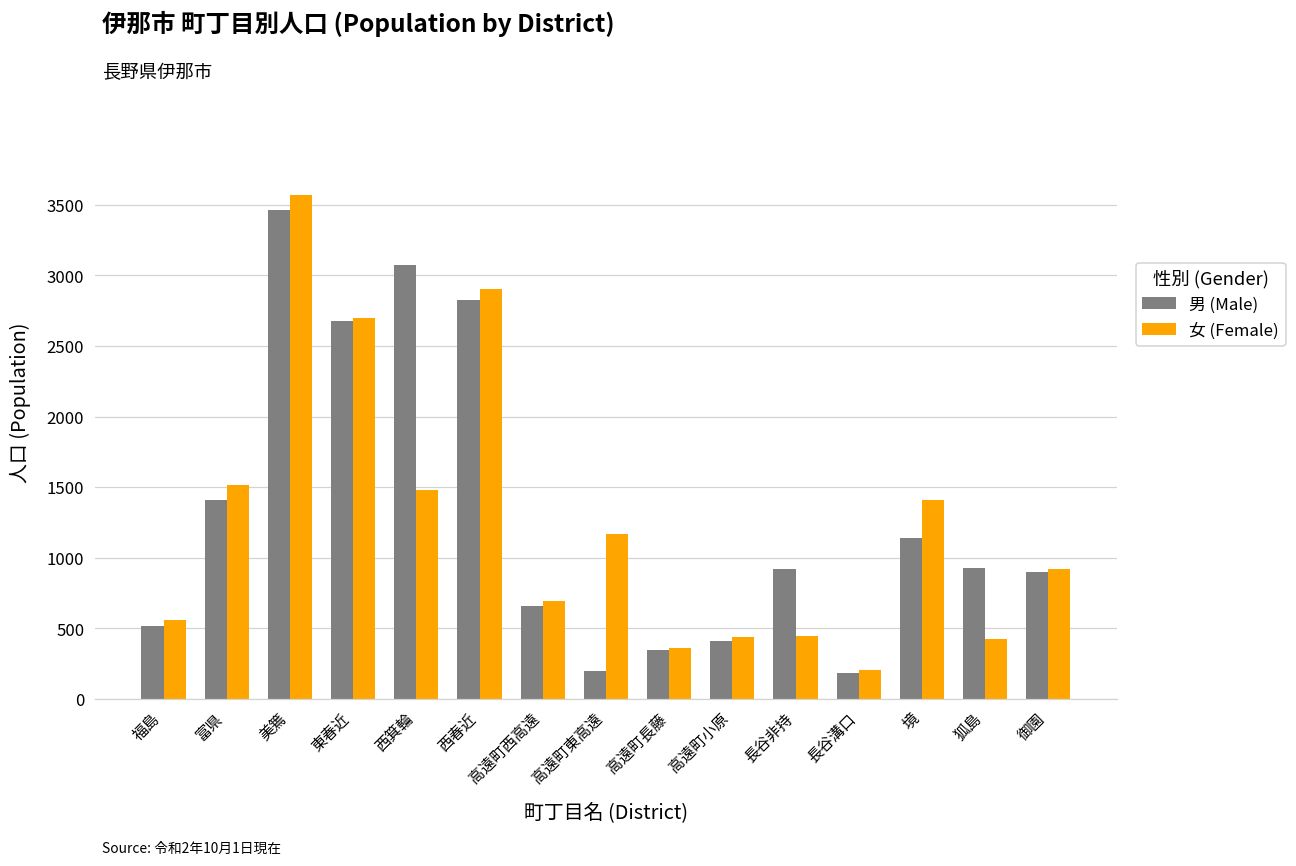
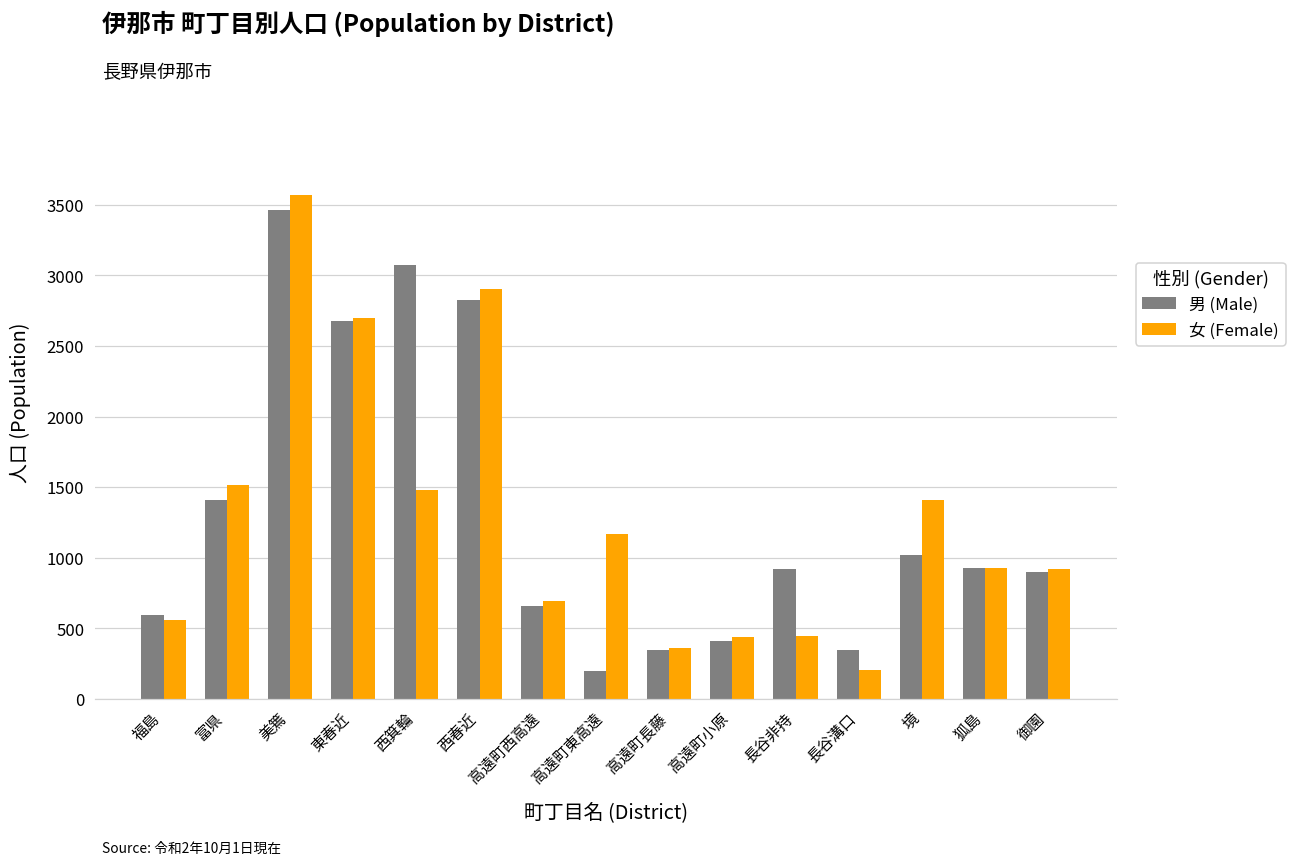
男 (Male), 福島: 520 -> 590
男 (Male), 長谷溝口: 190 -> 350
男 (Male), 境: 1140 -> 1020
女 (Female), 狐島: 430 -> 920
